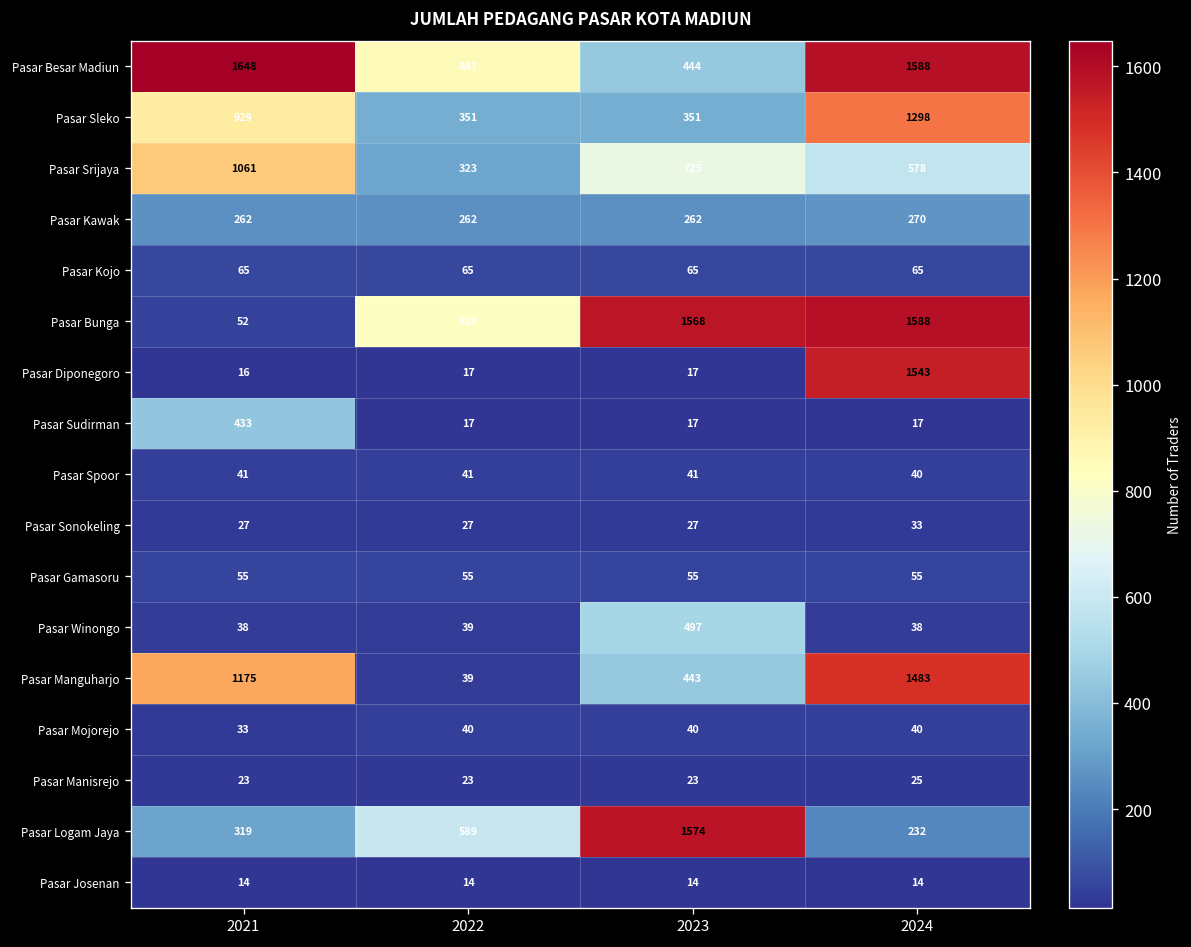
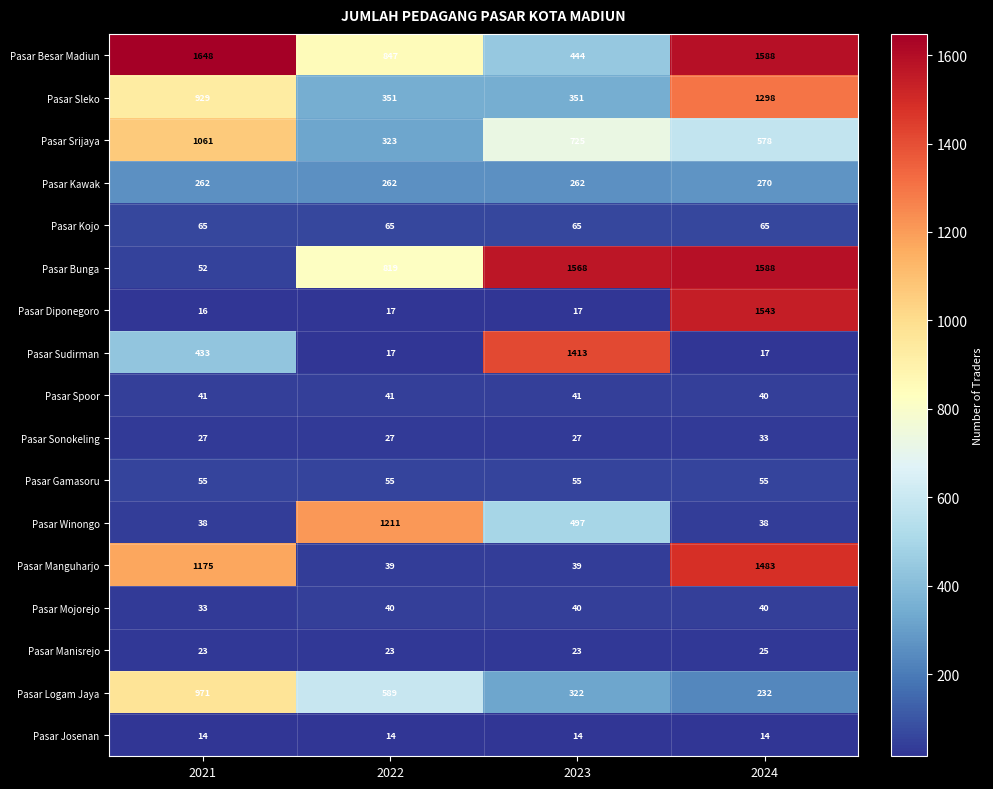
Pasar Sudirman, 2023: 17 -> 1413
Pasar Winongo, 2022: 39 -> 1211
Pasar Manguharjo, 2023: 443 -> 39
Pasar Logam Jaya, 2021: 319 -> 971
Pasar Logam Jaya, 2023: 1574 -> 322
